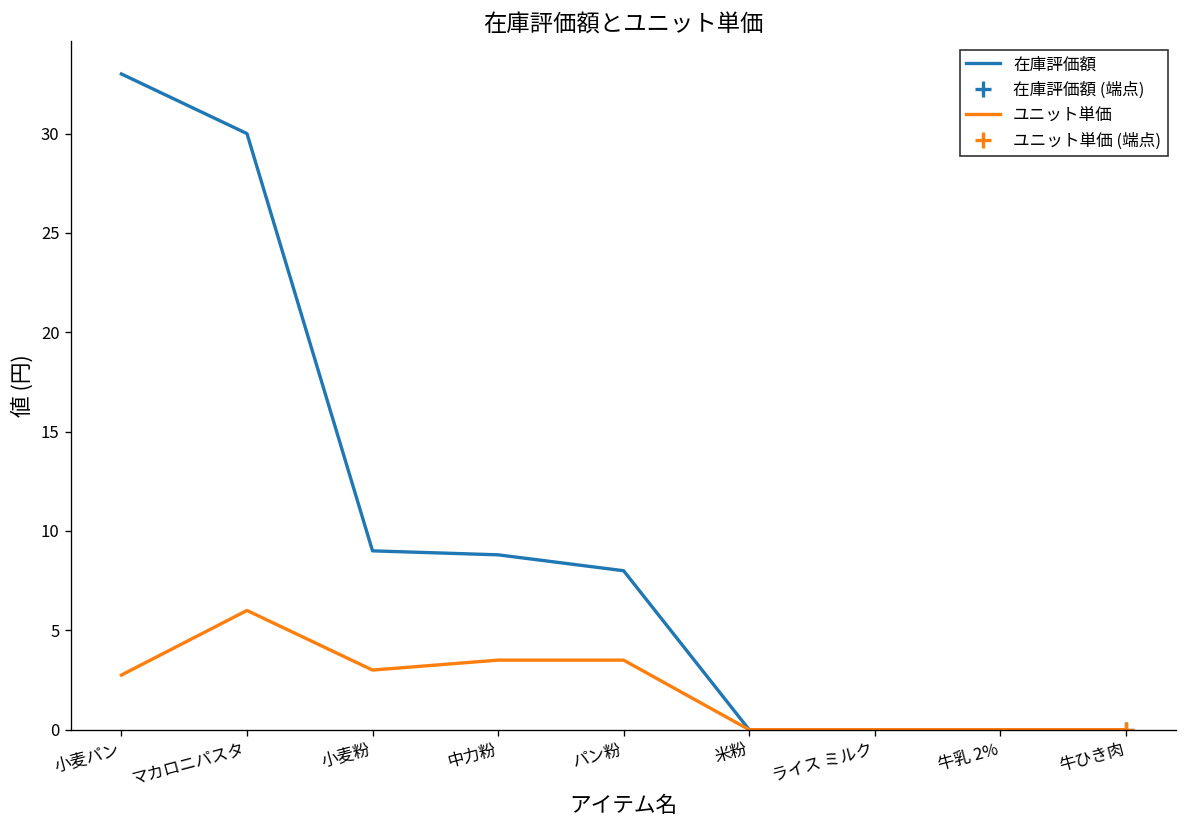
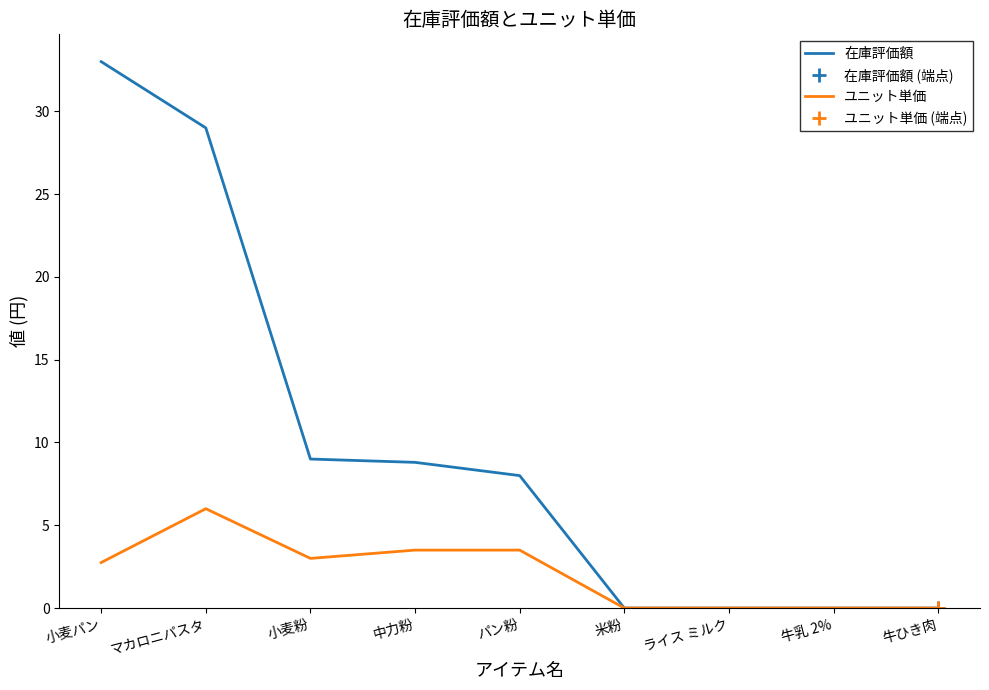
在庫評価額, マカロニパスタ: 30 -> 29
